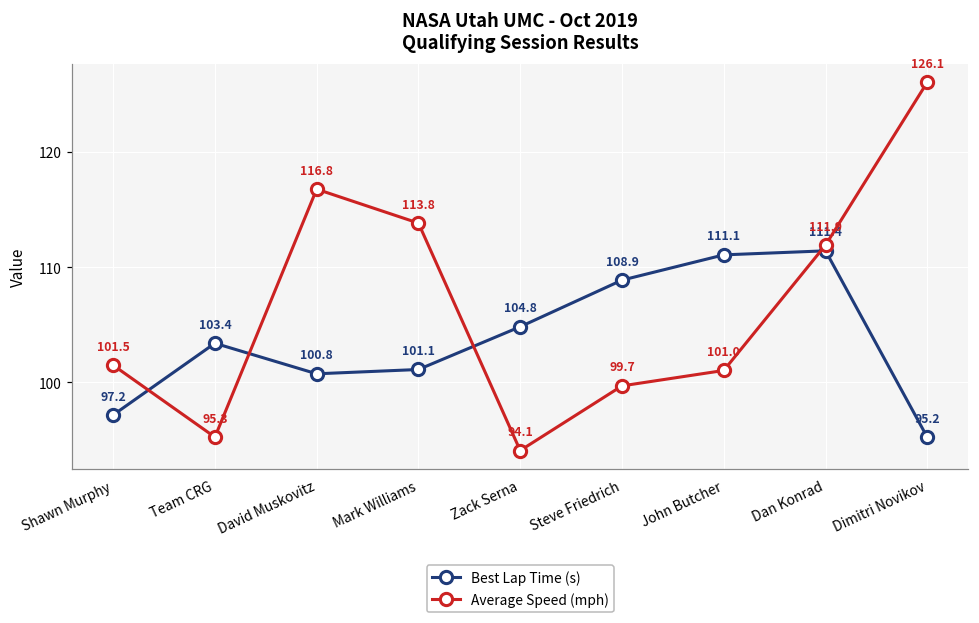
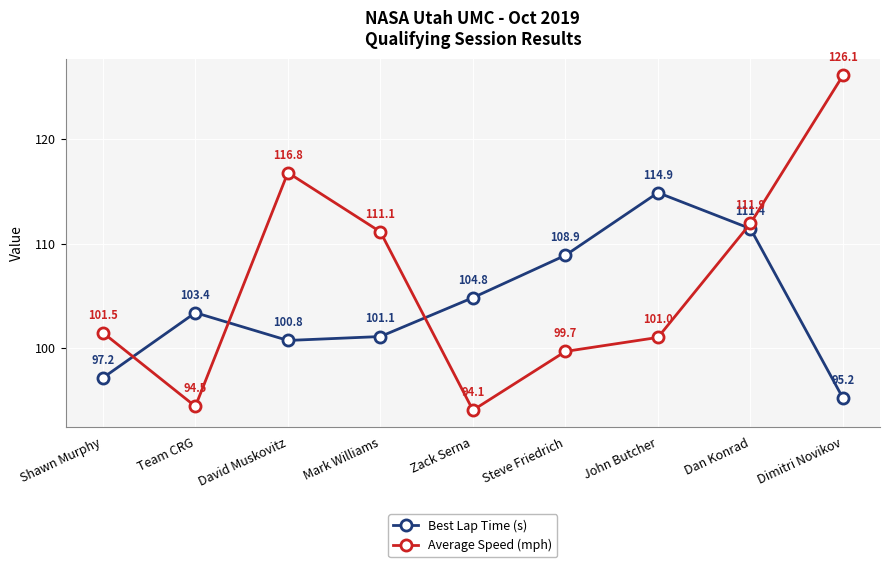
Average Speed (mph), Team CRG: 95.3 -> 94.5
Average Speed (mph), Mark Williams: 113.8 -> 111.1
Best Lap Time (s), John Butcher: 111.1 -> 114.9
